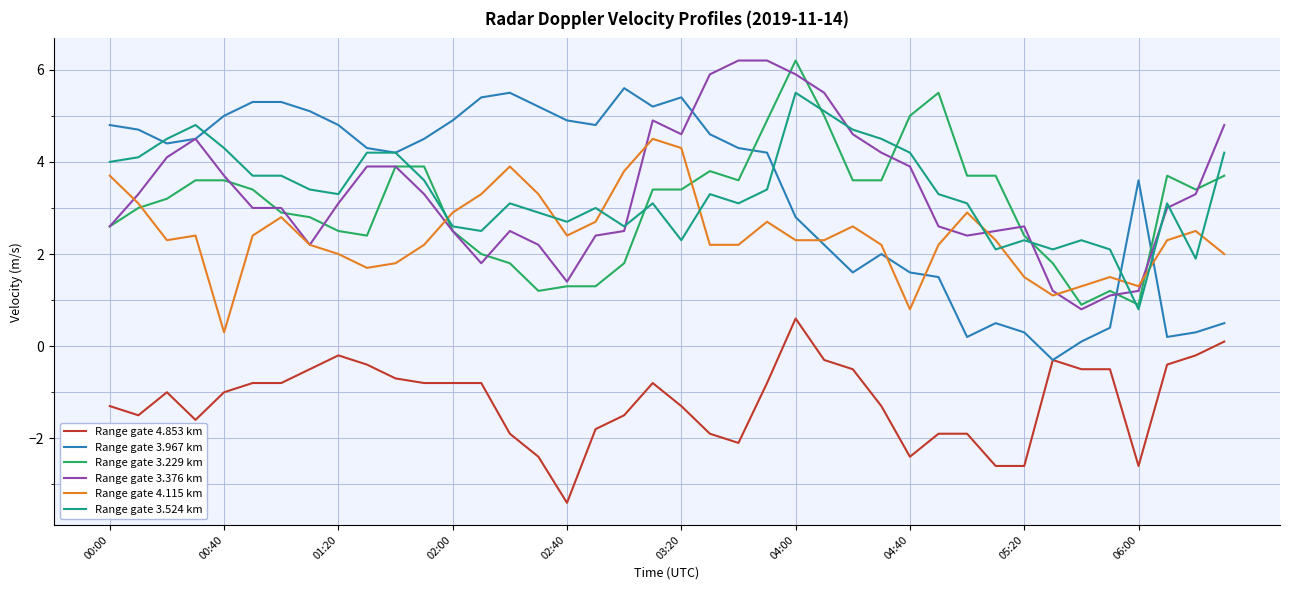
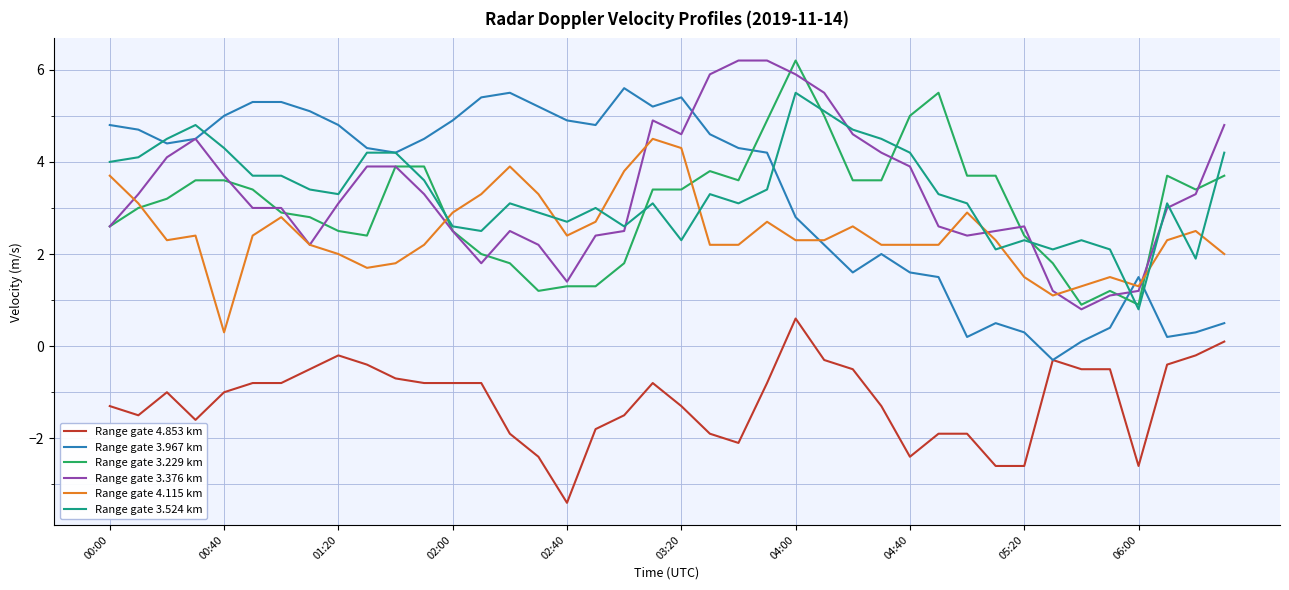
Range gate 4.115 km, 04:40: 0.8 -> 2.2
Range gate 3.967 km, 06:00: 3.6 -> 1.5
